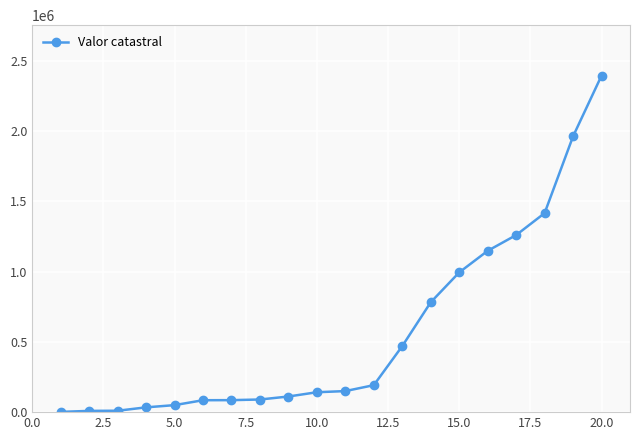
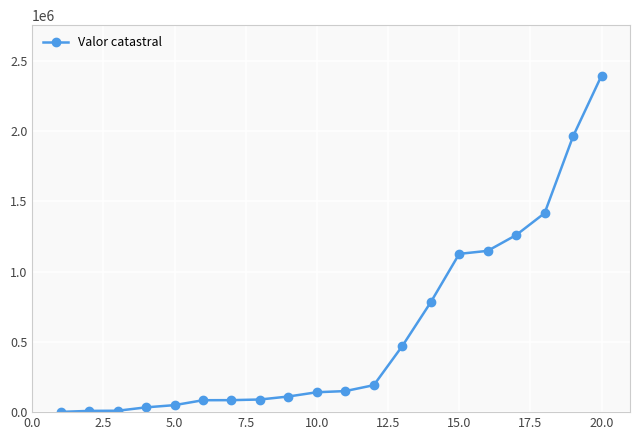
15.0: 990000 -> 1130000
